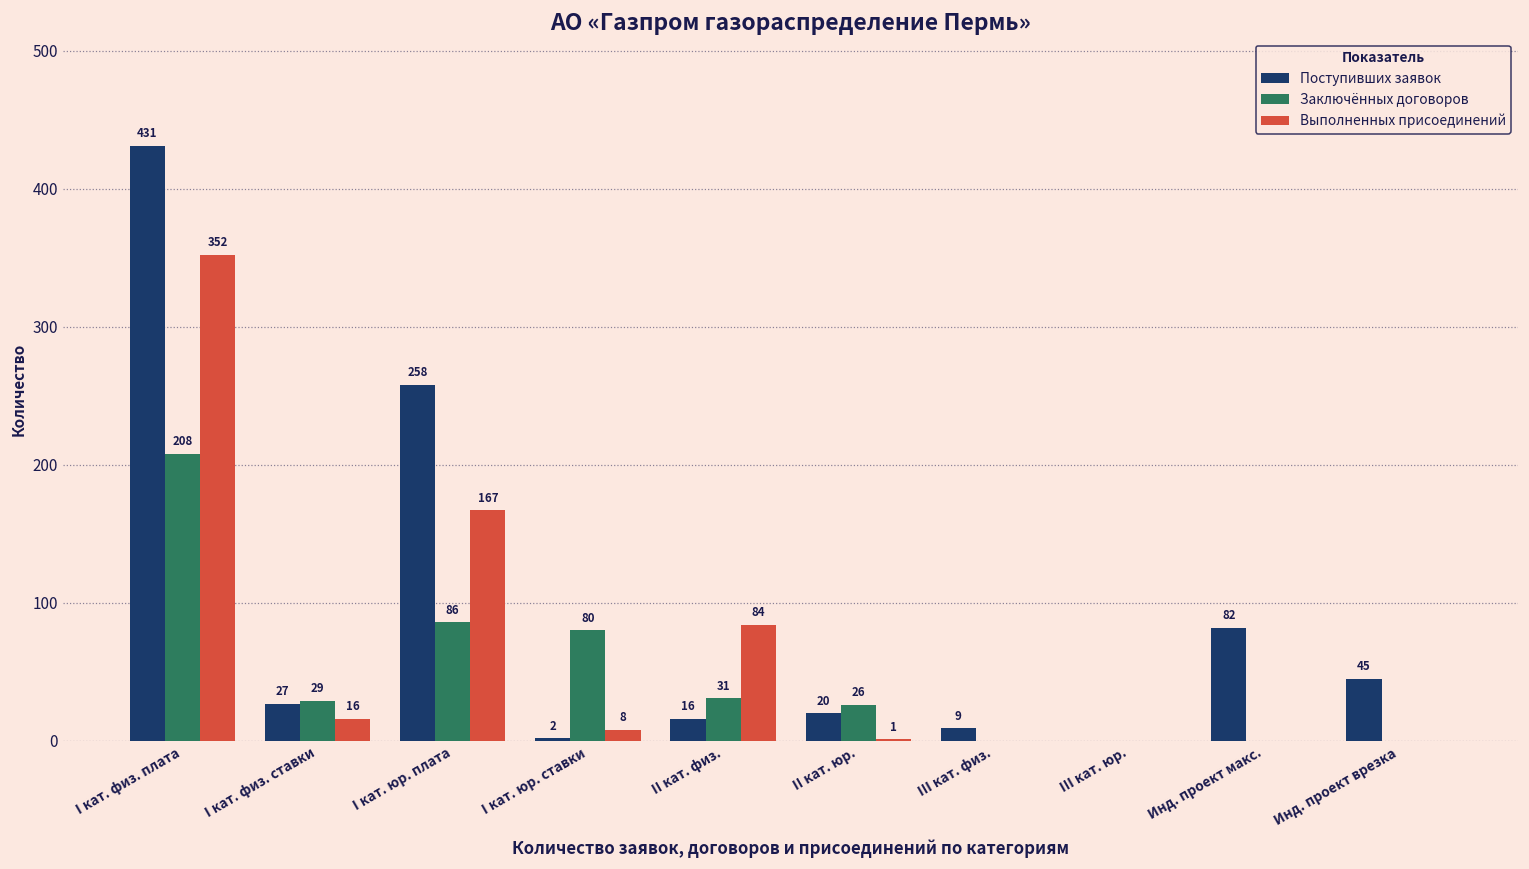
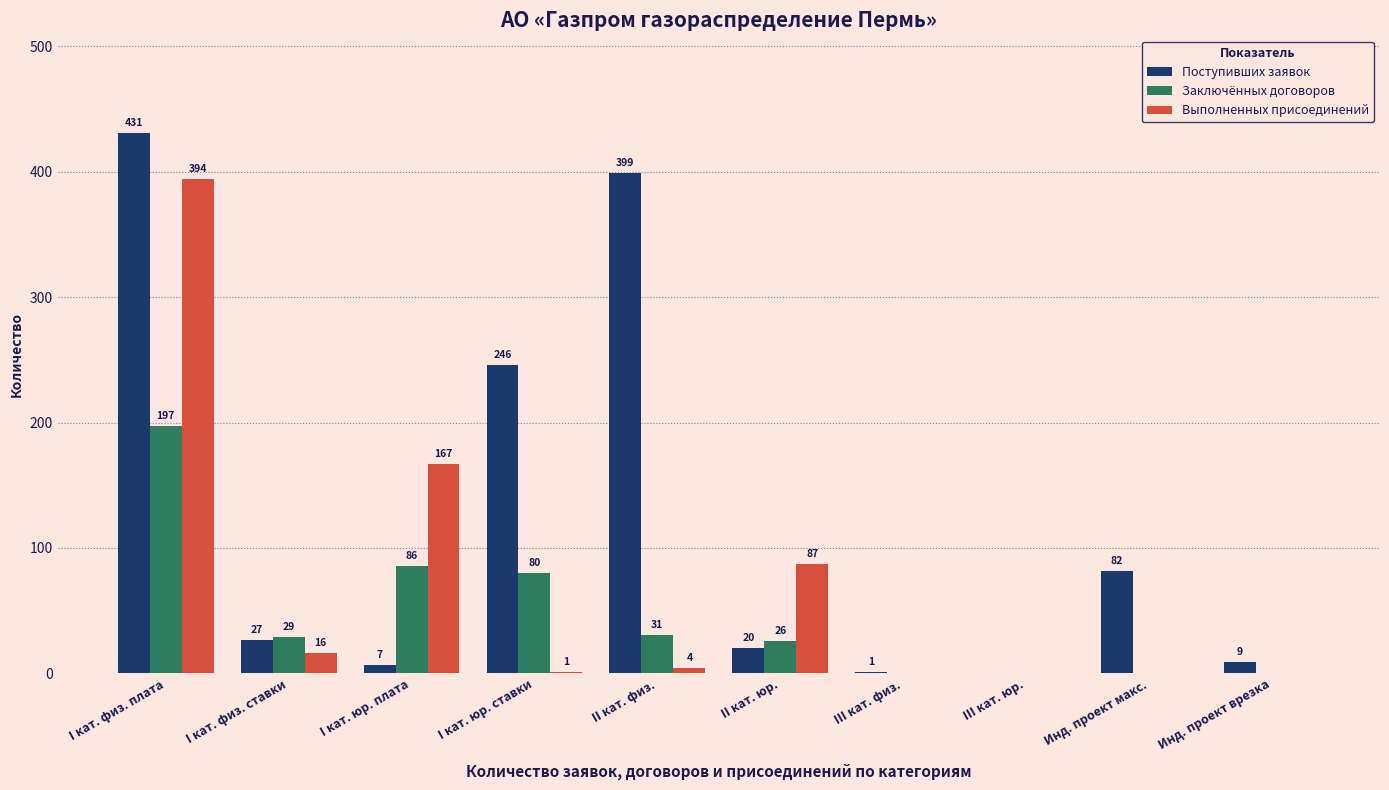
Заключённых договоров, I кат. физ. плата: 208 -> 197
Выполненных присоединений, I кат. физ. плата: 352 -> 394
Поступивших заявок, I кат. юр. плата: 258 -> 7
Поступивших заявок, I кат. юр. ставки: 2 -> 246
Выполненных присоединений, I кат. юр. ставки: 8 -> 1
Поступивших заявок, II кат. физ.: 16 -> 399
Выполненных присоединений, II кат. физ.: 84 -> 4
Выполненных присоединений, II кат. юр.: 1 -> 87
Поступивших заявок, III кат. физ.: 9 -> 1
Поступивших заявок, Инд. проект врезка: 45 -> 9
